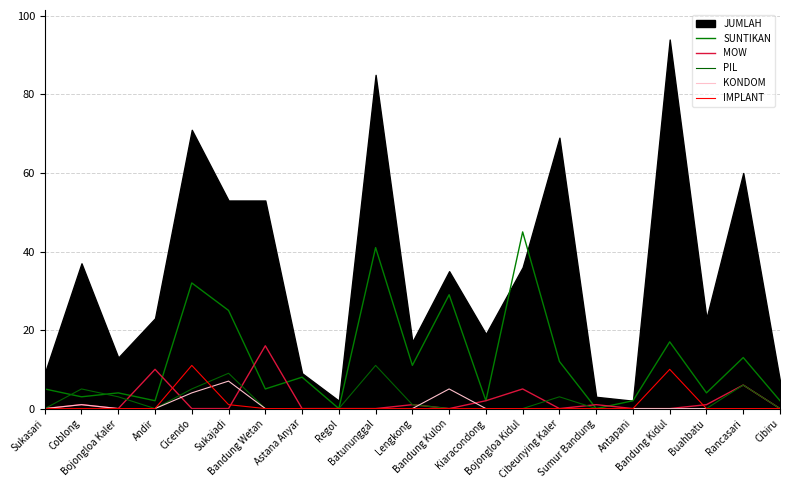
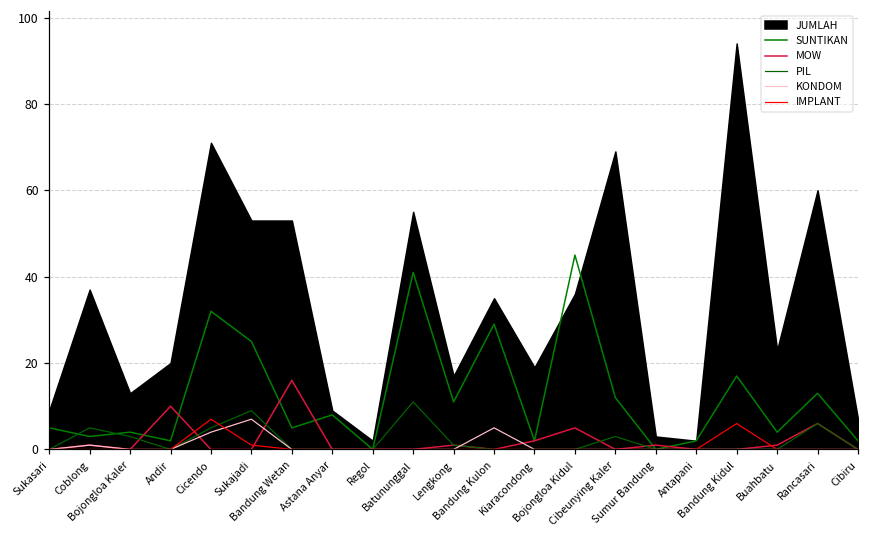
JUMLAH, Andir: 23 -> 20
IMPLANT, Cicendo: 11 -> 7
JUMLAH, Batununggal: 85 -> 55
IMPLANT, Bandung Kidul: 10 -> 6
